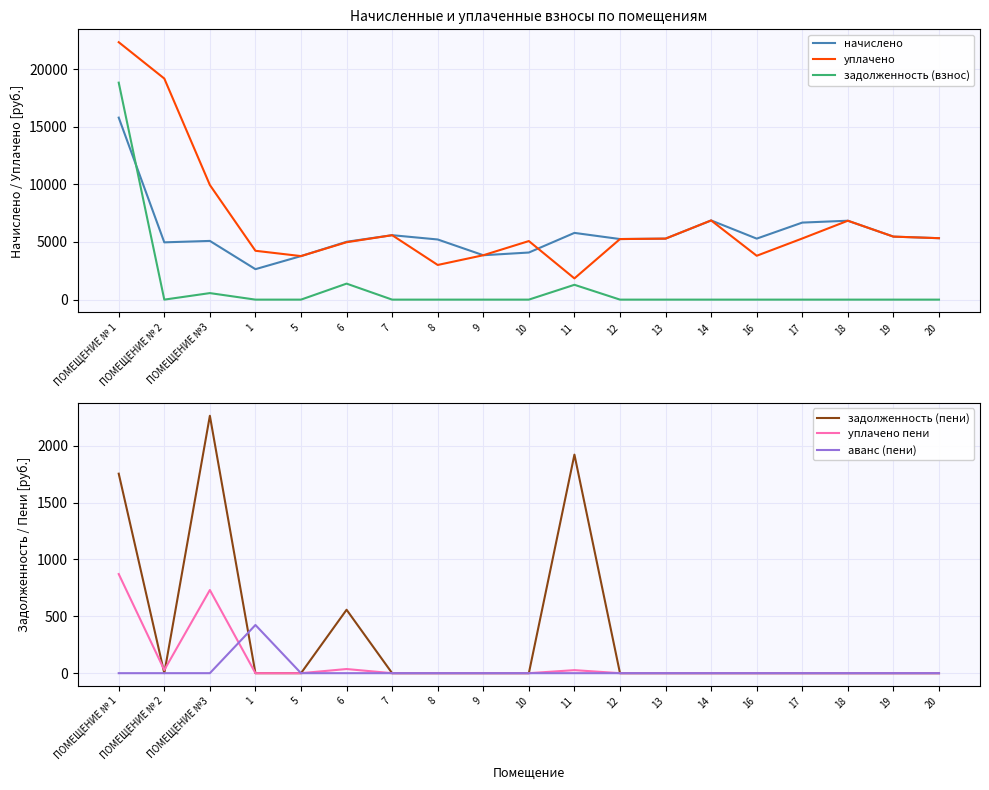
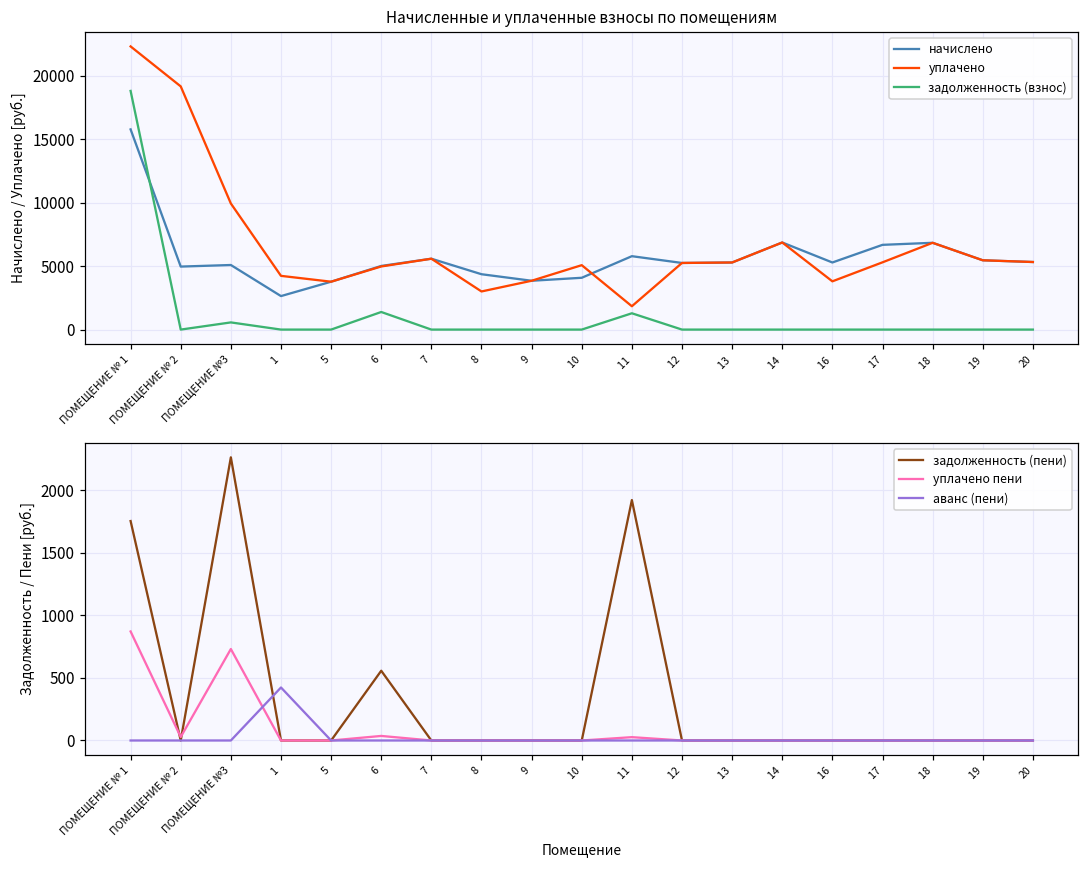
Начисленные и уплаченные взносы по помещениям, начислено, 8: 5200 -> 4400
